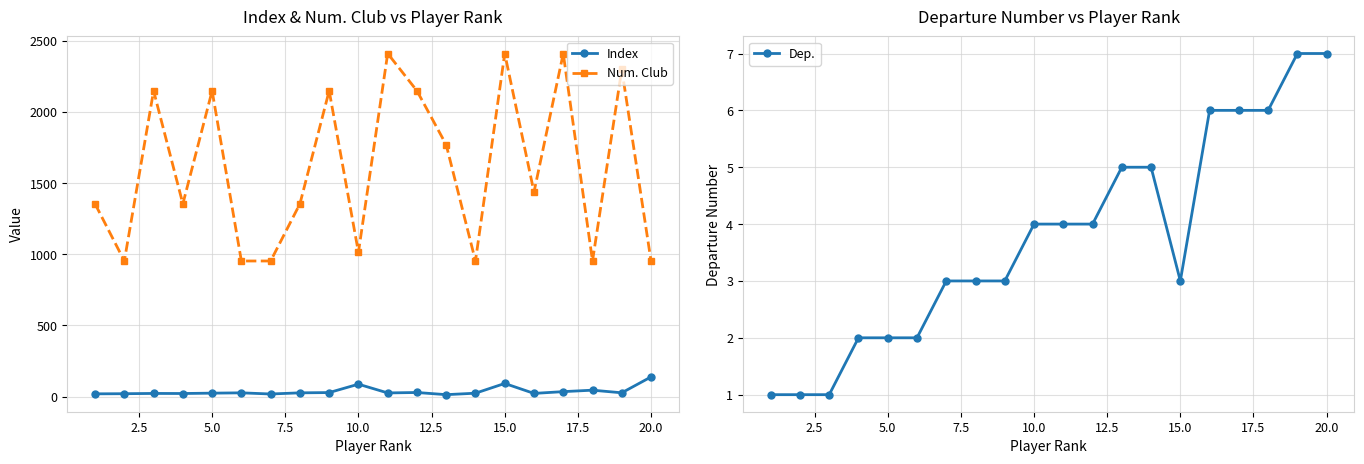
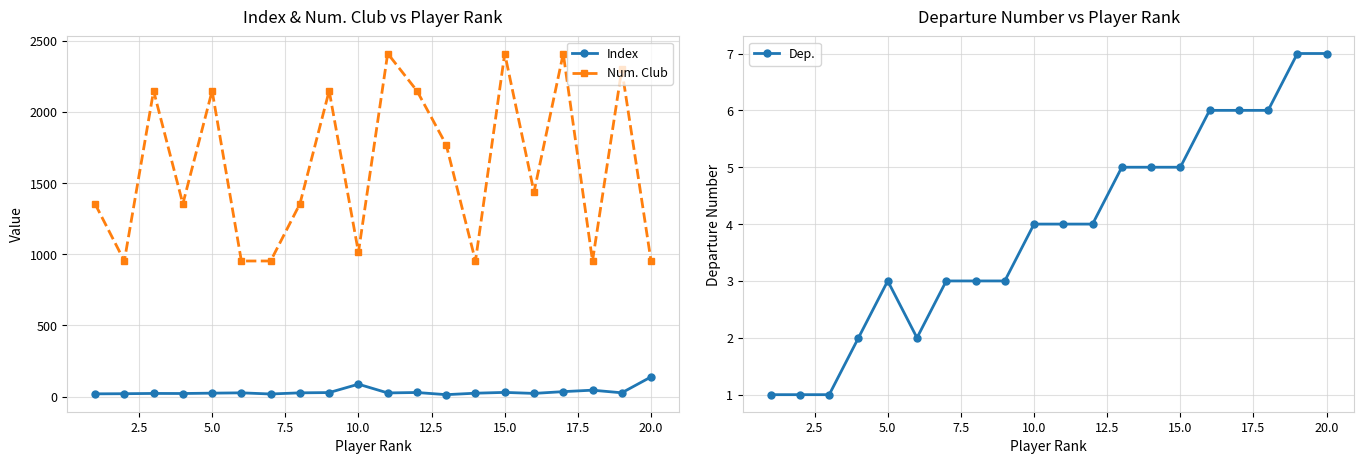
Index & Num. Club vs Player Rank, Index, 15.0: 90 -> 30
Departure Number vs Player Rank, 5.0: 2 -> 3
Departure Number vs Player Rank, 15.0: 3 -> 5
